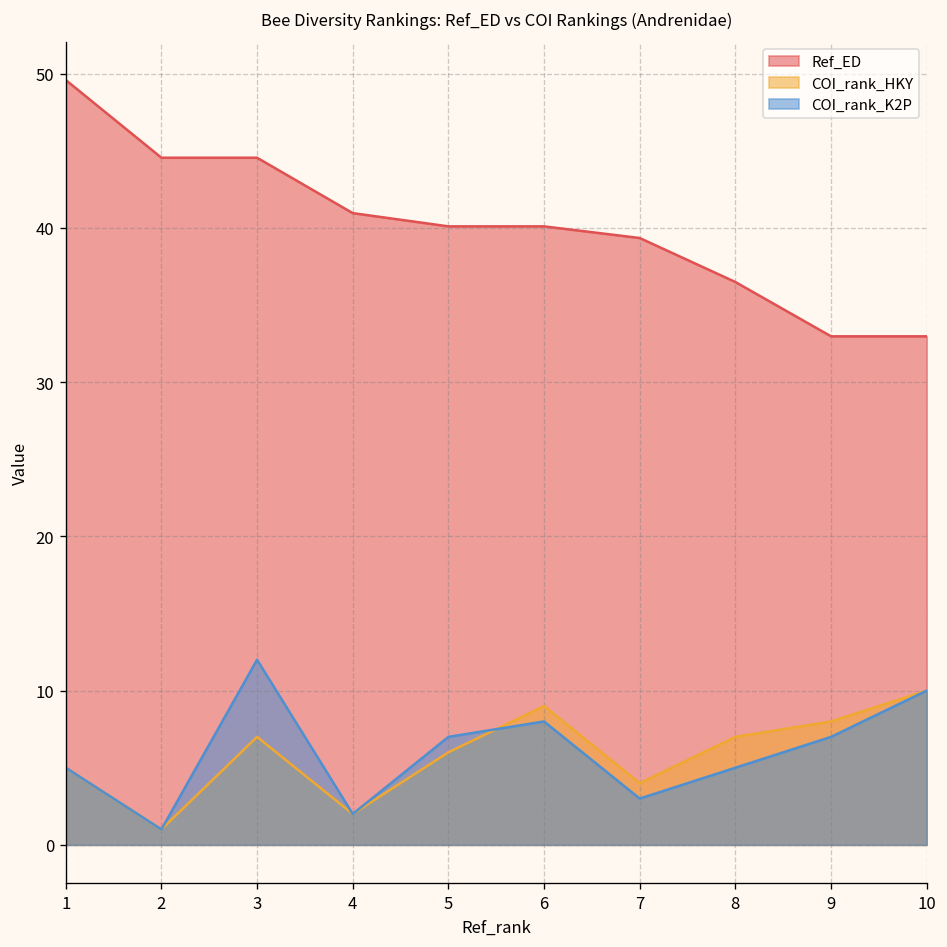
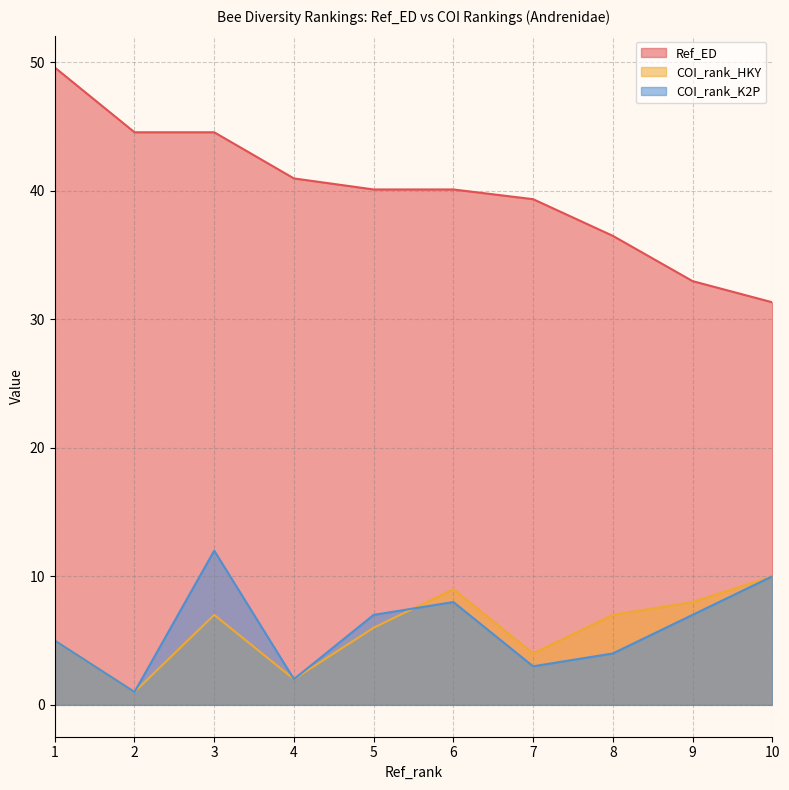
COI_rank_K2P, 8: 5 -> 4
Ref_ED, 10: 33.0 -> 31.3
